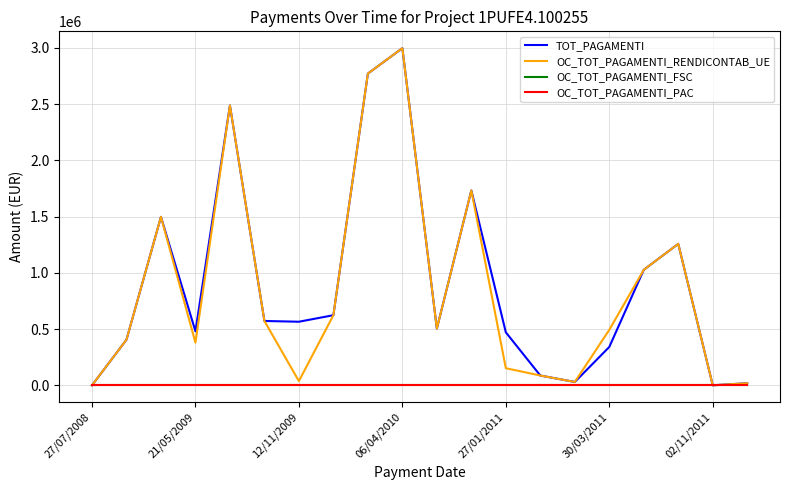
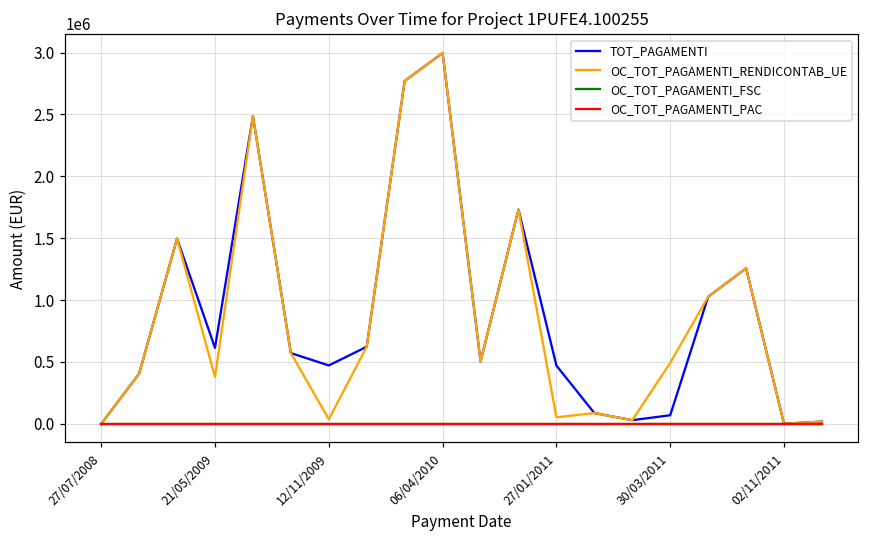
TOT_PAGAMENTI, 21/05/2009: 480000 -> 610000
TOT_PAGAMENTI, 12/11/2009: 570000 -> 470000
OC_TOT_PAGAMENTI_RENDICONTAB_UE, 27/01/2011: 150000 -> 50000
TOT_PAGAMENTI, 30/03/2011: 340000 -> 70000
